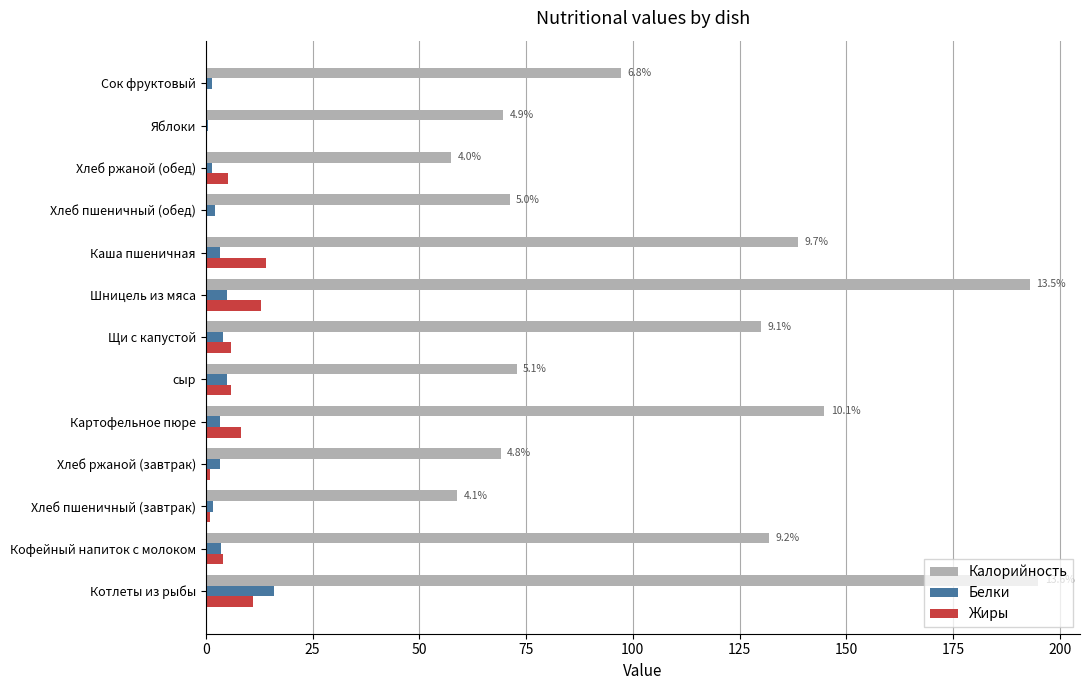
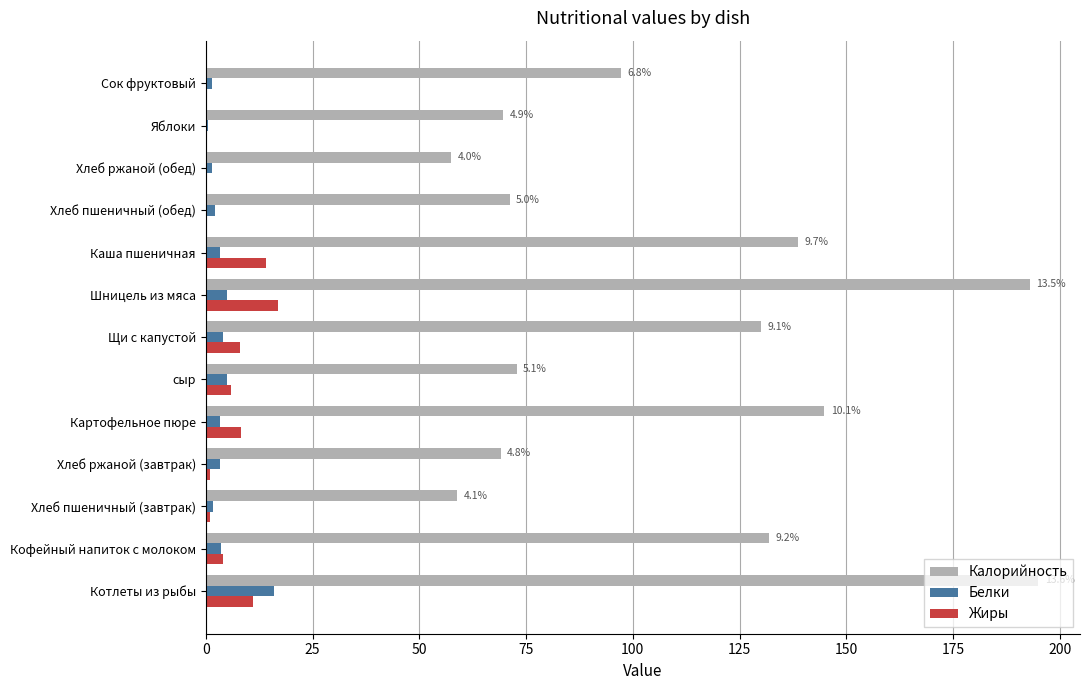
Жиры, Хлеб ржаной (обед): 5 -> 0
Жиры, Шницель из мяса: 13 -> 17
Жиры, Щи с капустой: 6 -> 8
